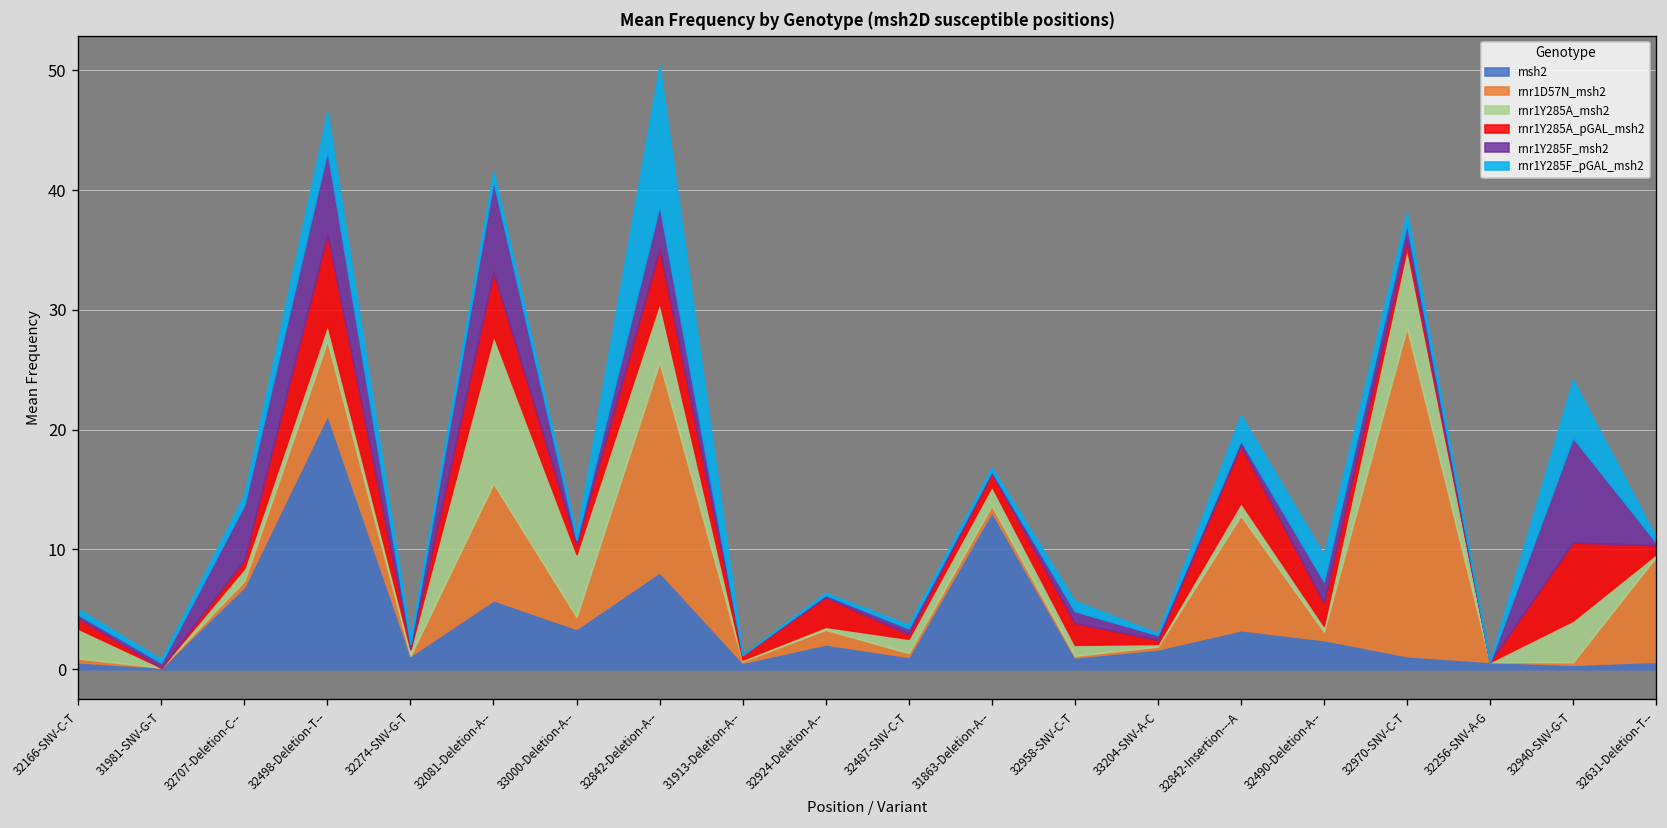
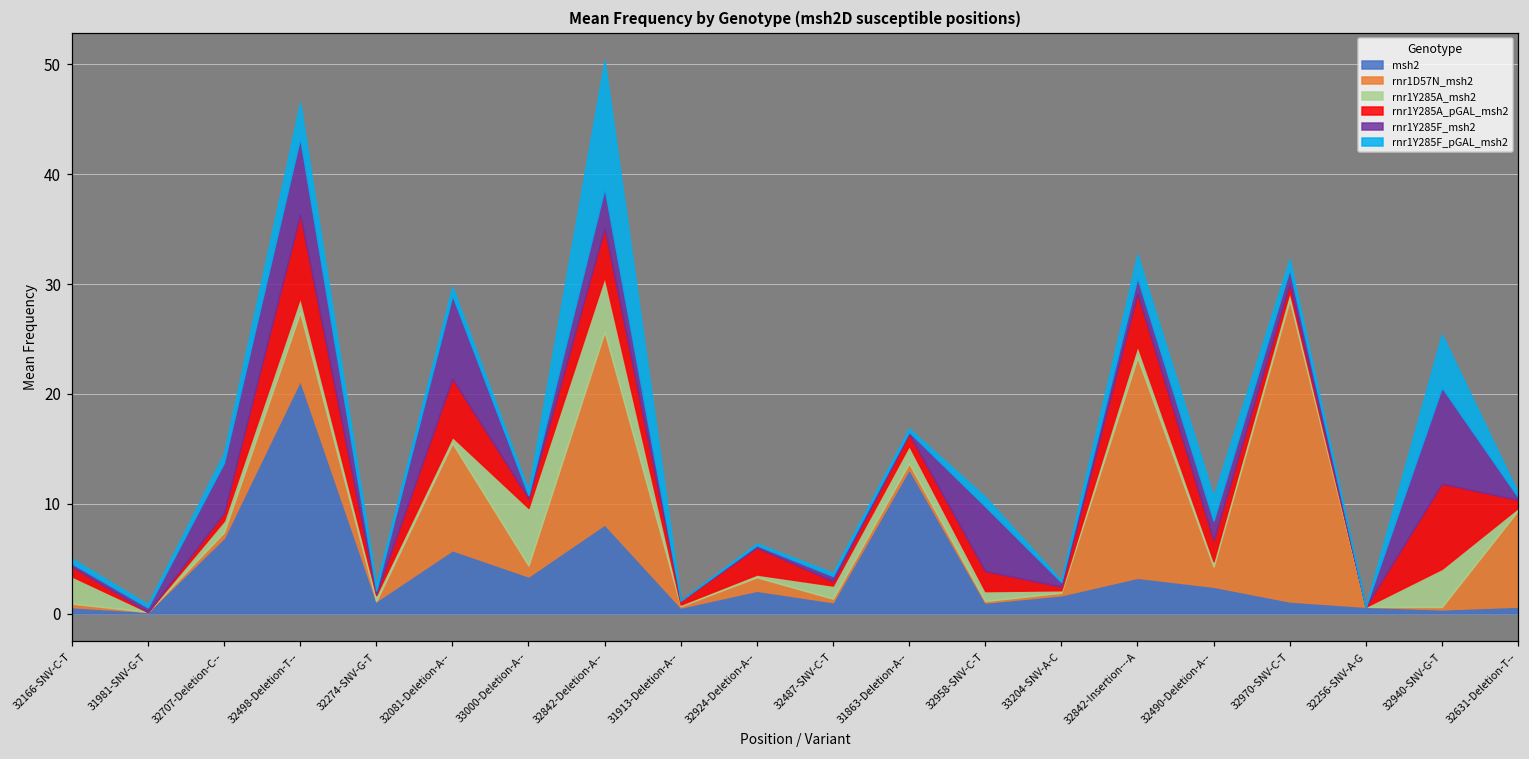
rnr1Y285A_msh2, 32081-Deletion-A--: 12 -> 1
rnr1Y285F_msh2, 32958-SNV-C-T: 1 -> 6
rnr1D57N_msh2, 32842-Insertion---A: 10 -> 20
rnr1Y285F_msh2, 32842-Insertion---A: 0 -> 1
rnr1D57N_msh2, 32490-Deletion-A--: 1 -> 2
rnr1Y285A_msh2, 32970-SNV-C-T: 7 -> 1
rnr1Y285A_pGAL_msh2, 32940-SNV-G-T: 7 -> 8
